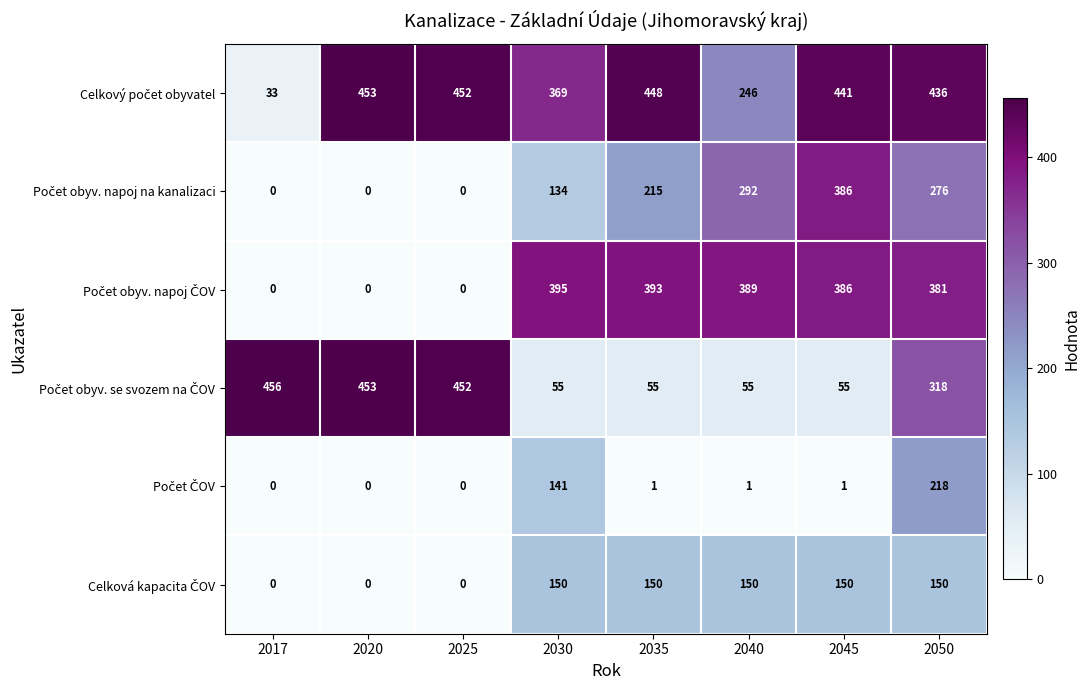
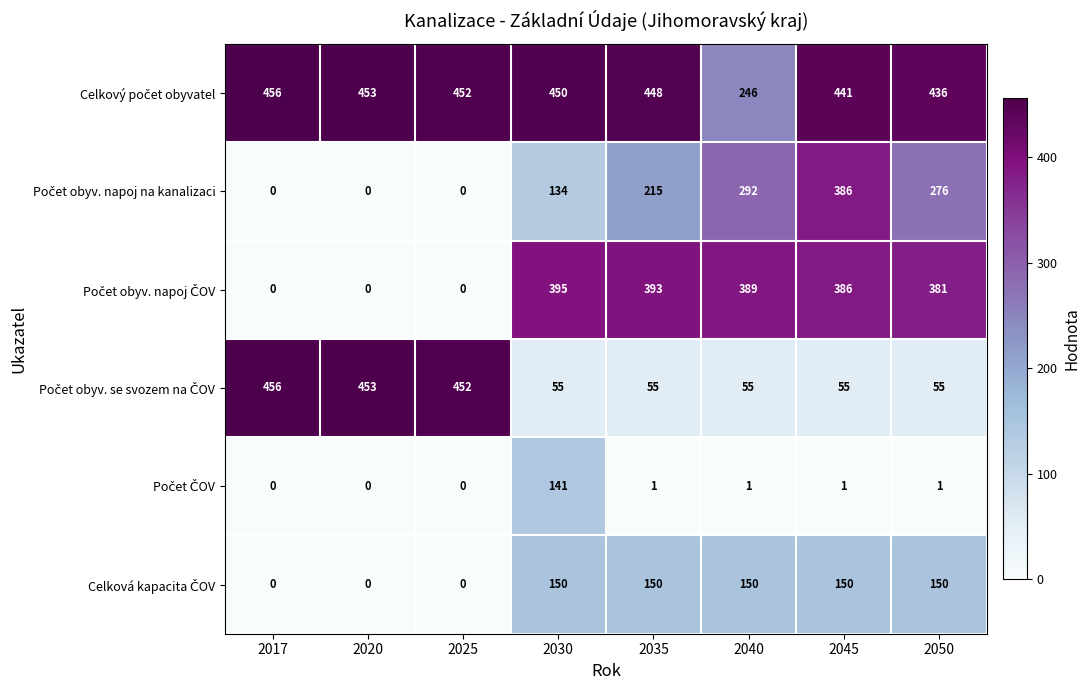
Celkový počet obyvatel, 2017: 33 -> 456
Celkový počet obyvatel, 2030: 369 -> 450
Počet obyv. se svozem na ČOV, 2050: 318 -> 55
Počet ČOV, 2050: 218 -> 1
